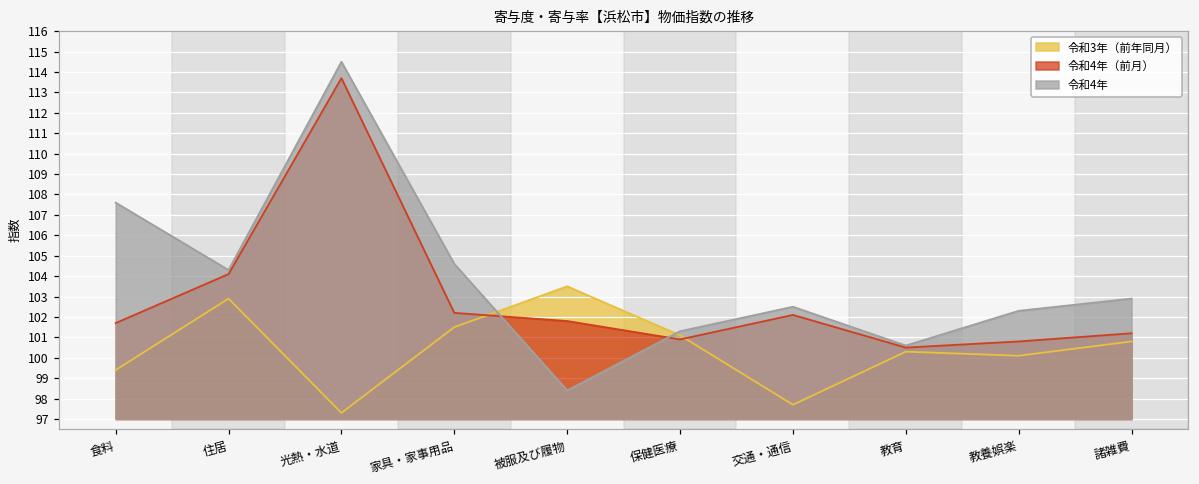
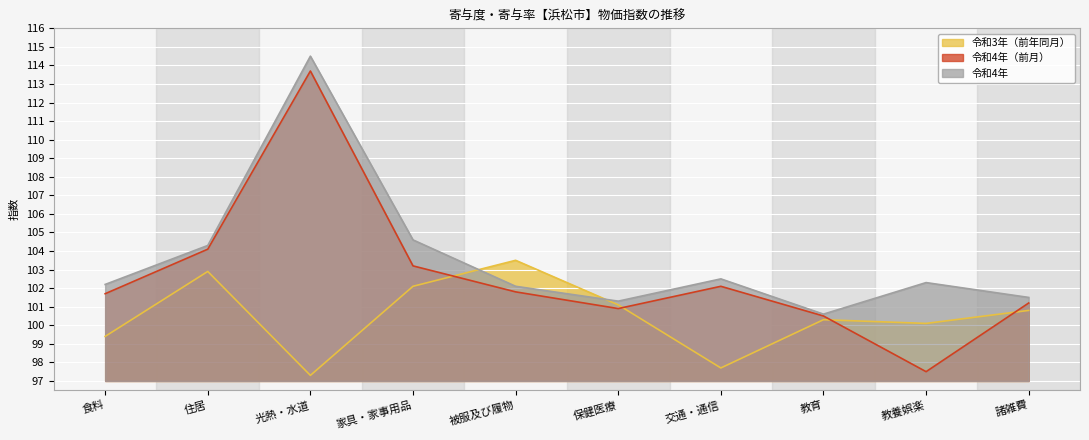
令和4年, 食料: 107.6 -> 102.2
令和3年（前年同月）, 家具・家事用品: 101.5 -> 102.1
令和4年（前月）, 家具・家事用品: 102.2 -> 103.2
令和4年, 被服及び履物: 98.4 -> 102.1
令和4年（前月）, 教養娯楽: 100.8 -> 97.5
令和4年, 諸雑費: 102.9 -> 101.5
